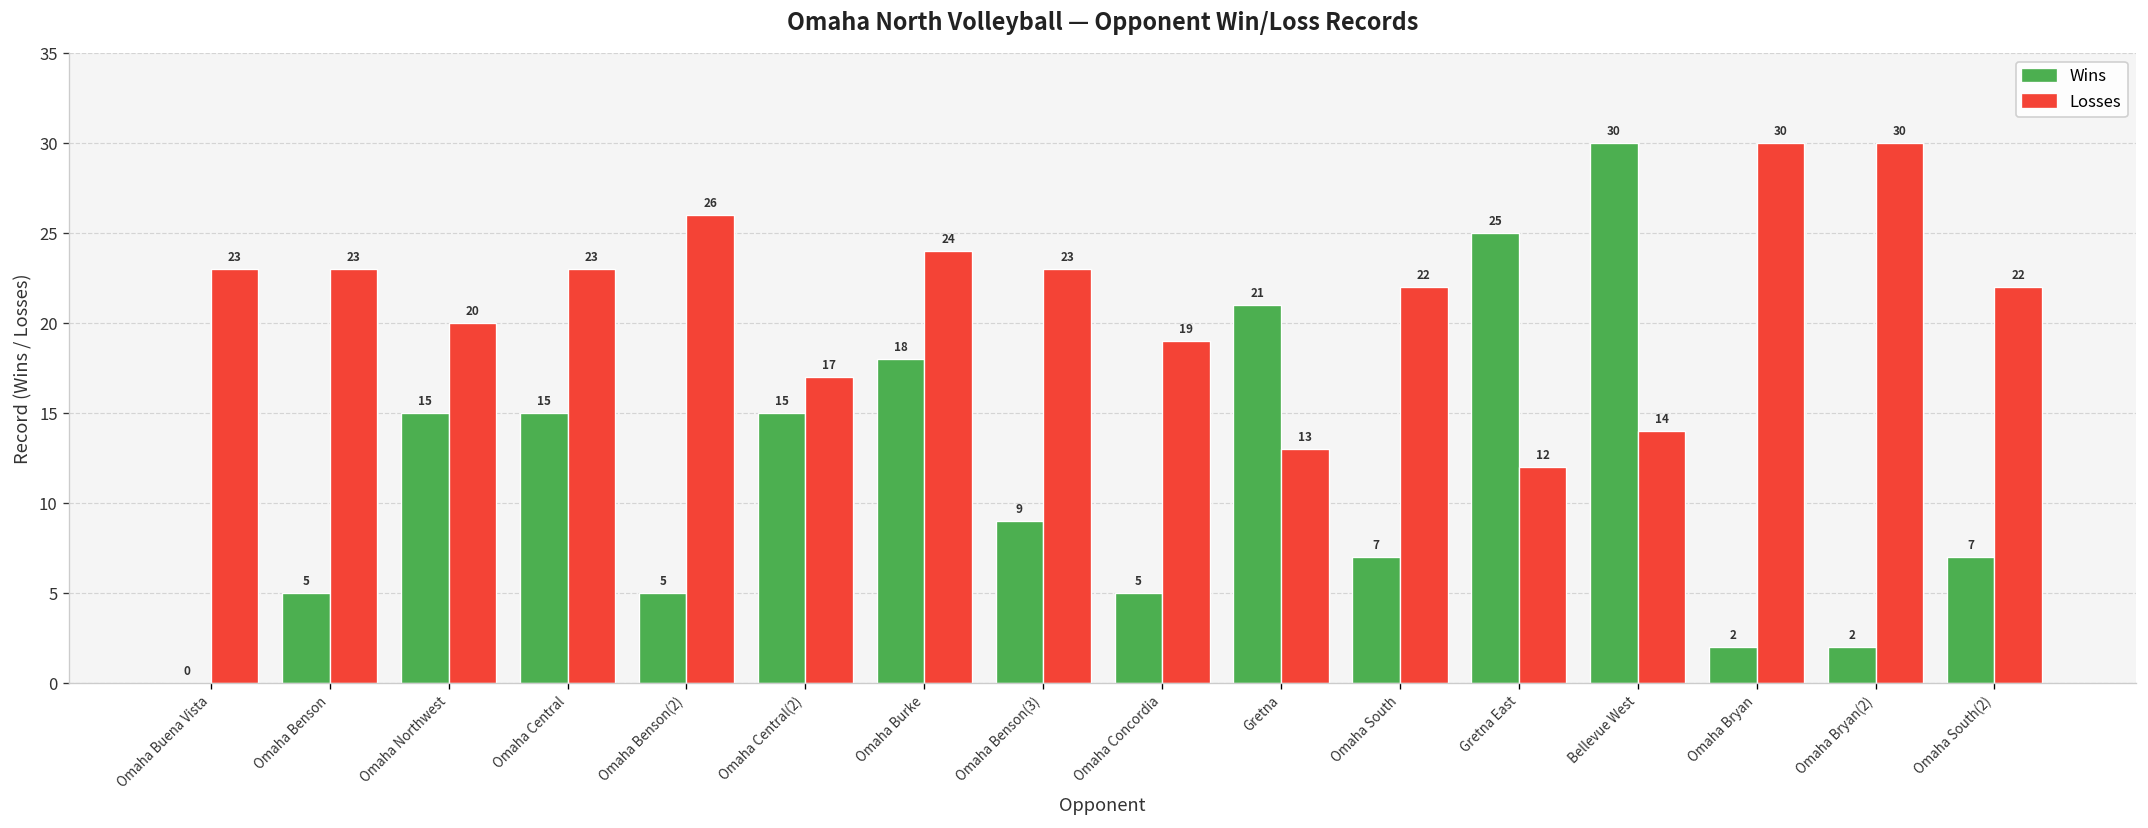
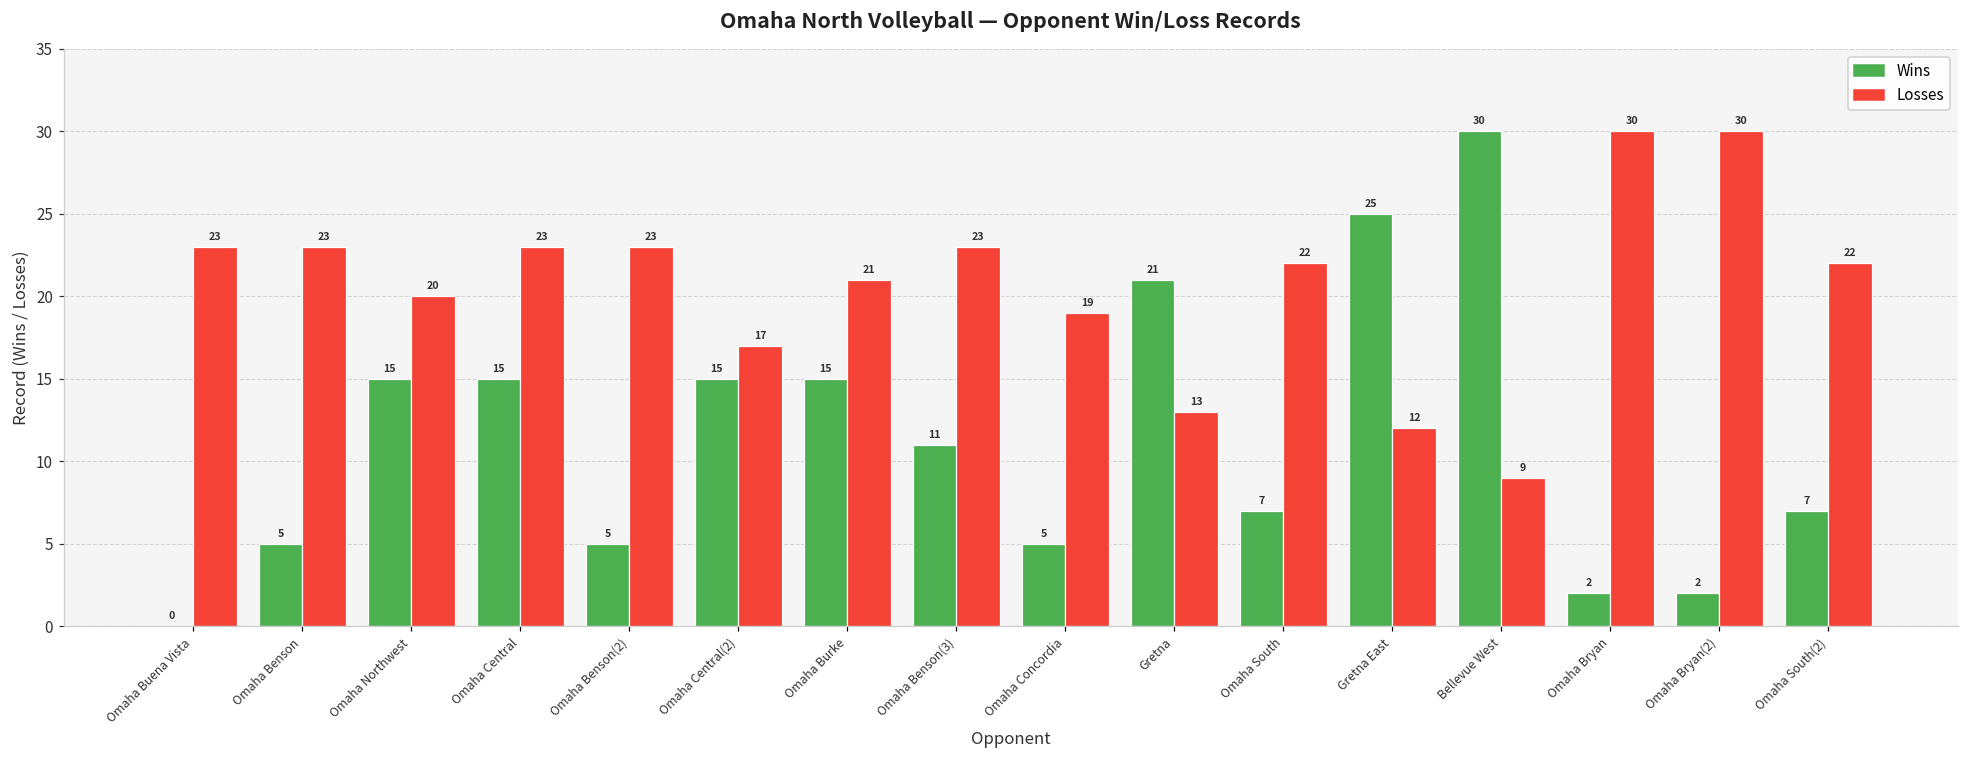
Losses, Omaha Benson(2): 26 -> 23
Wins, Omaha Burke: 18 -> 15
Losses, Omaha Burke: 24 -> 21
Wins, Omaha Benson(3): 9 -> 11
Losses, Bellevue West: 14 -> 9
